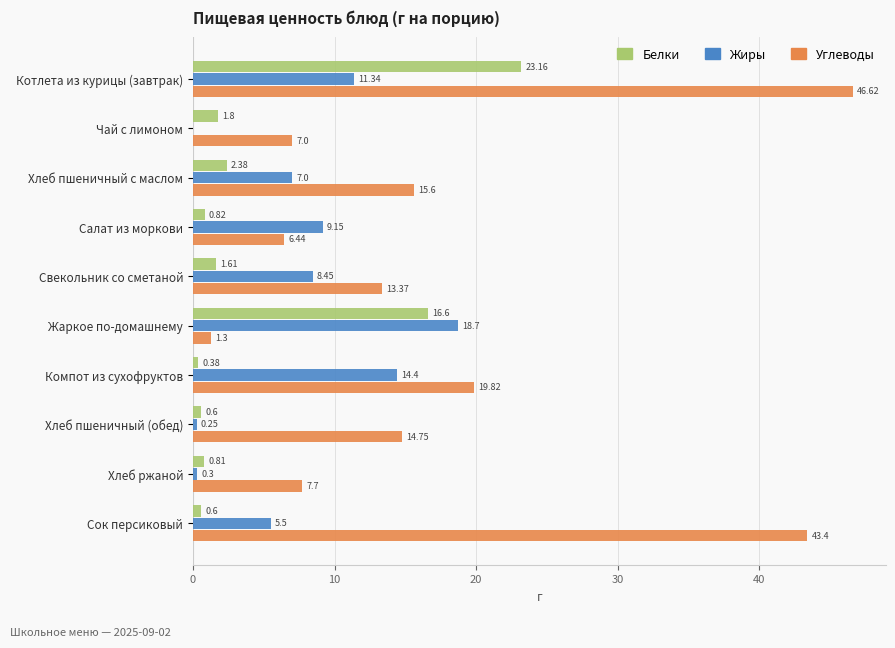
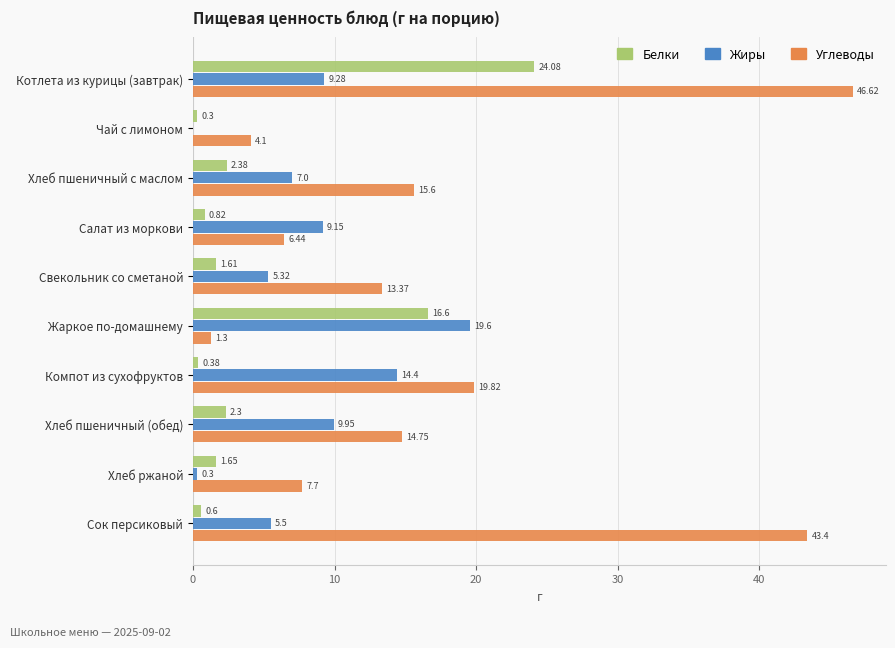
Белки, Котлета из курицы (завтрак): 23.16 -> 24.08
Жиры, Котлета из курицы (завтрак): 11.34 -> 9.28
Белки, Чай с лимоном: 1.8 -> 0.3
Углеводы, Чай с лимоном: 7.0 -> 4.1
Жиры, Свекольник со сметаной: 8.45 -> 5.32
Жиры, Жаркое по-домашнему: 18.7 -> 19.6
Белки, Хлеб пшеничный (обед): 0.6 -> 2.3
Жиры, Хлеб пшеничный (обед): 0.25 -> 9.95
Белки, Хлеб ржаной: 0.81 -> 1.65
